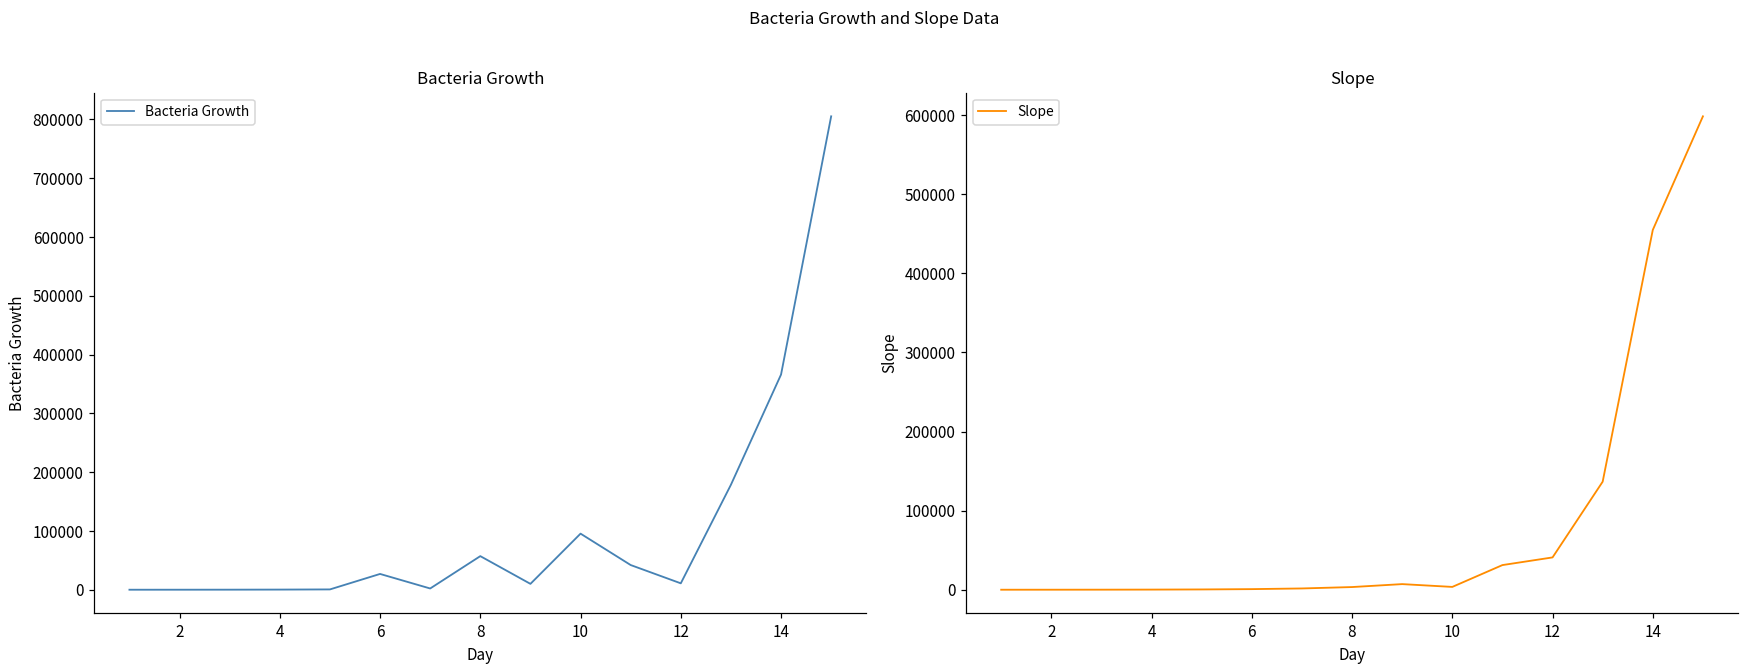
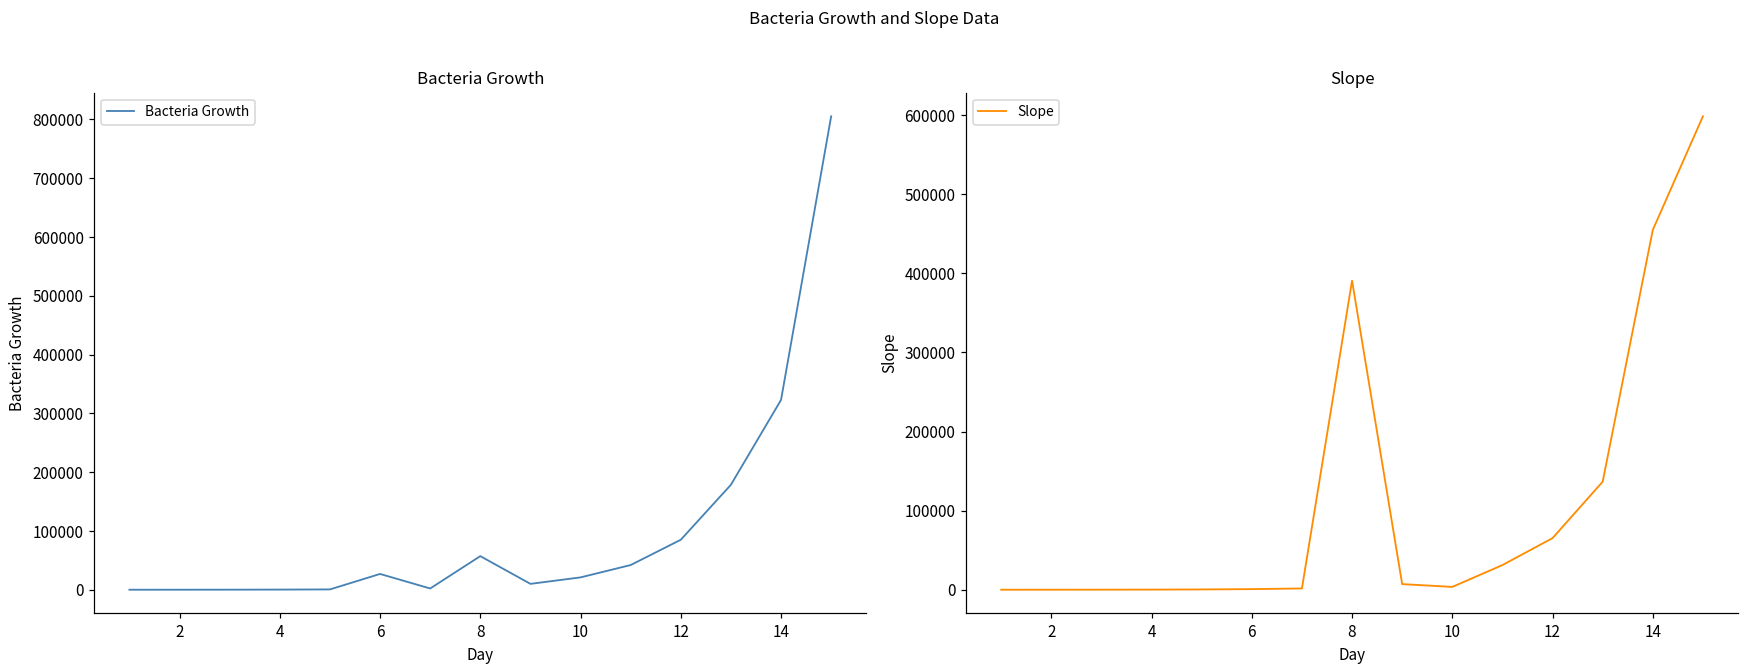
Bacteria Growth, 10: 100000 -> 20000
Bacteria Growth, 12: 10000 -> 90000
Bacteria Growth, 14: 370000 -> 320000
Slope, 8: 0 -> 390000
Slope, 12: 40000 -> 70000
